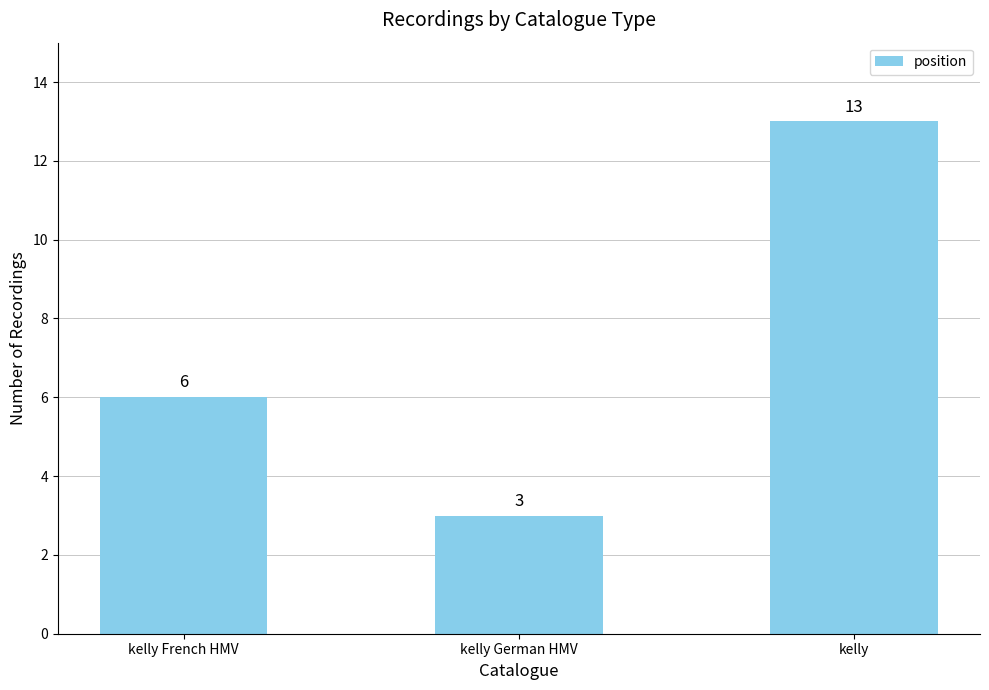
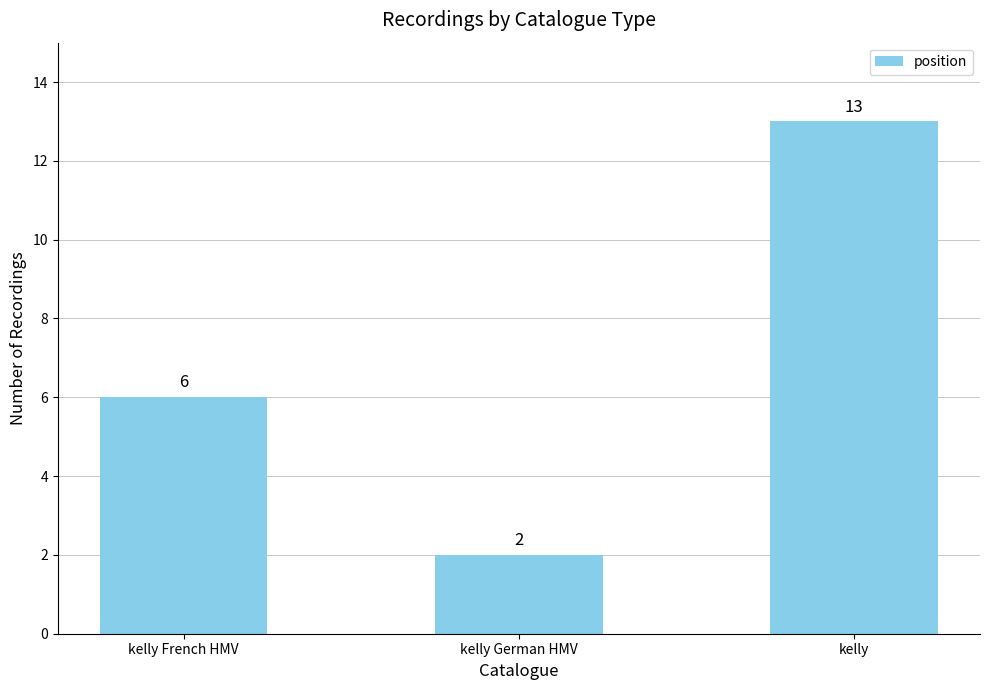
kelly German HMV: 3 -> 2
